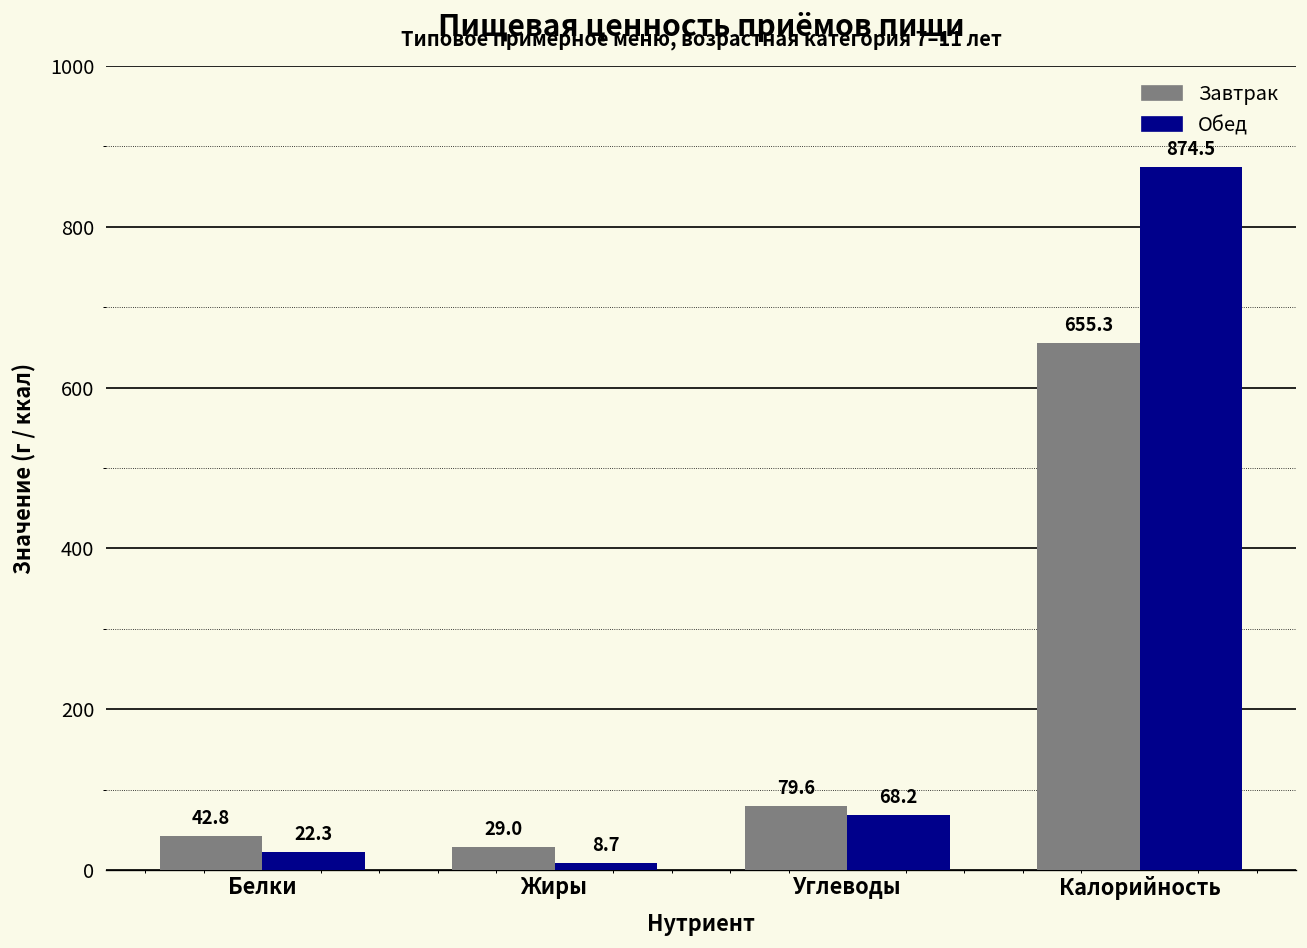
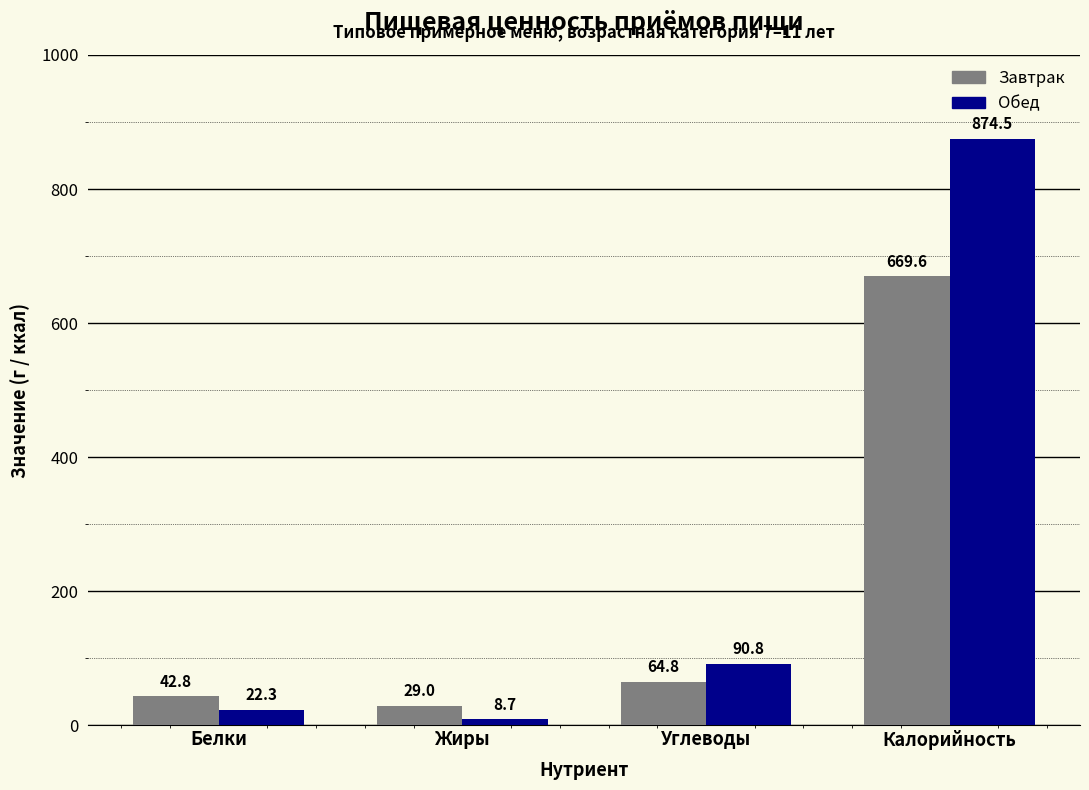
Завтрак, Углеводы: 79.6 -> 64.8
Обед, Углеводы: 68.2 -> 90.8
Завтрак, Калорийность: 655.3 -> 669.6
